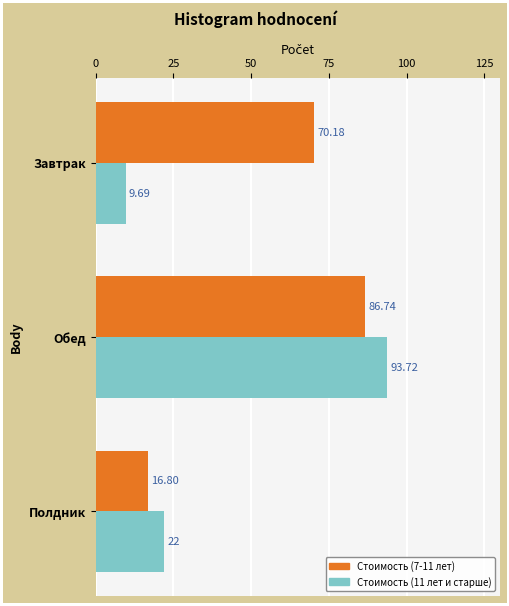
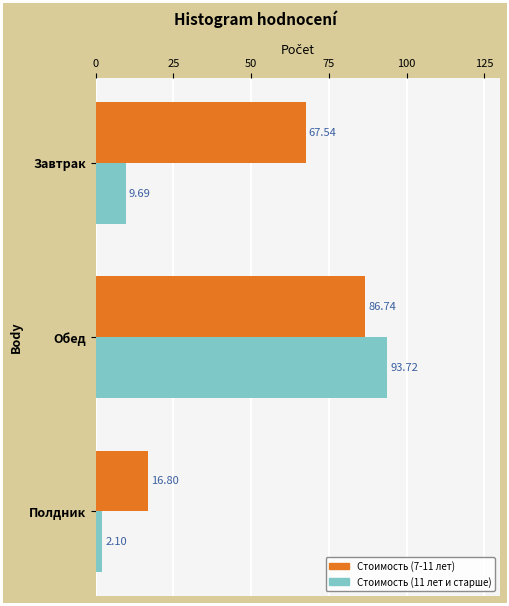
Стоимость (7-11 лет), Завтрак: 70.18 -> 67.54
Стоимость (11 лет и старше), Полдник: 22 -> 2.10
